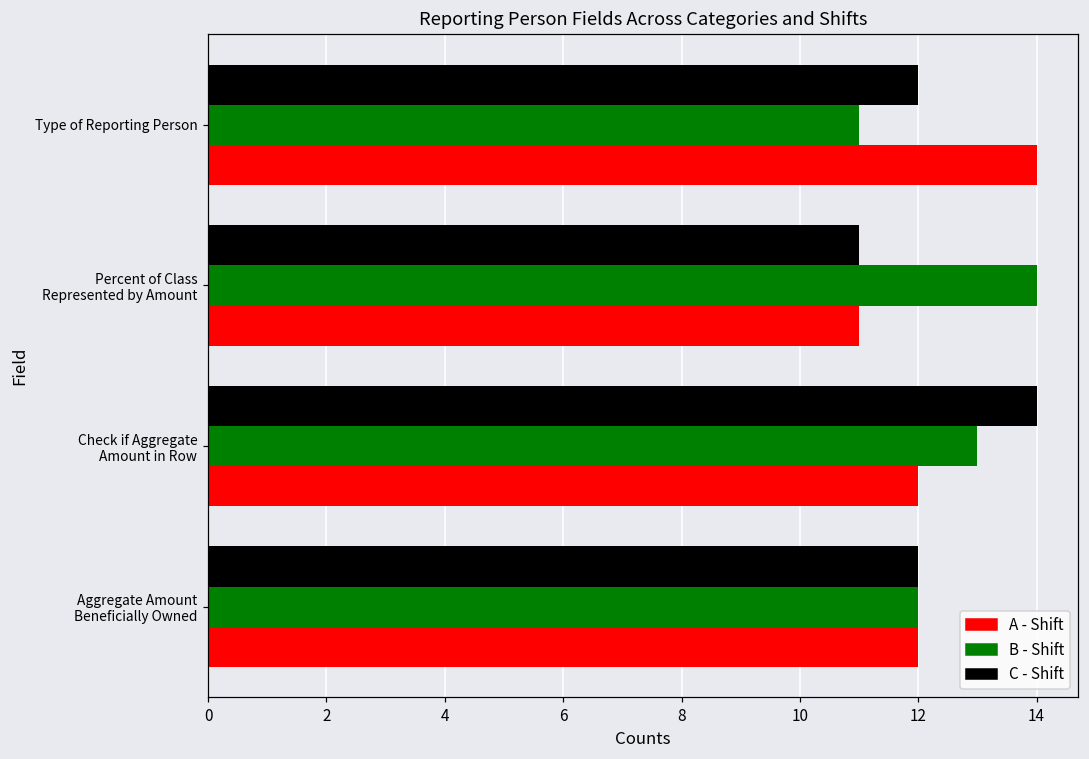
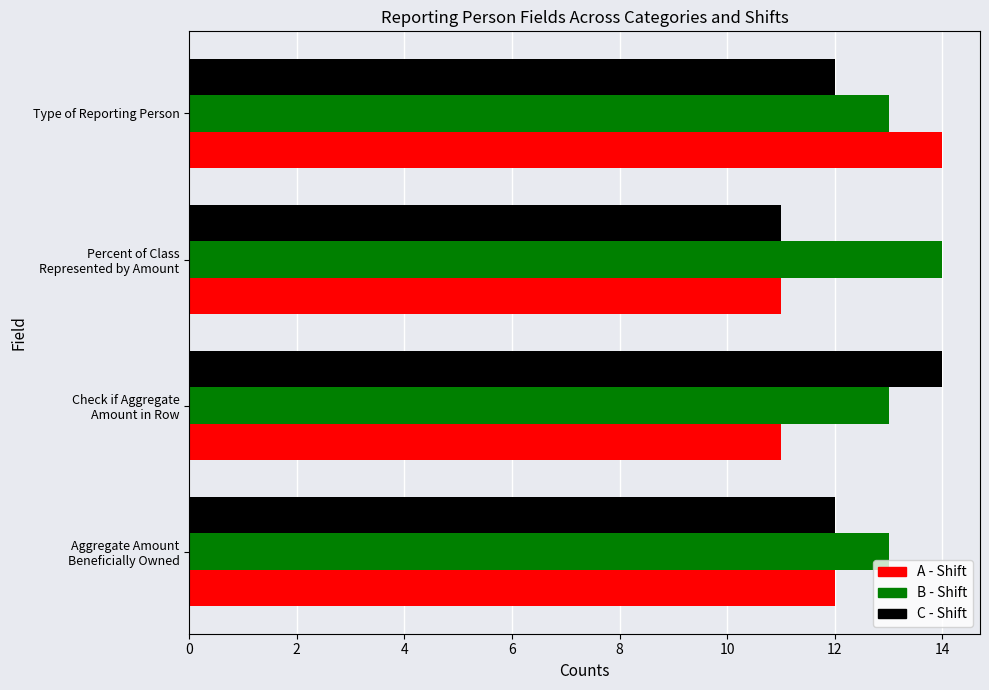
B - Shift, Type of Reporting Person: 11 -> 13
A - Shift, Check if Aggregate Amount in Row: 12 -> 11
B - Shift, Aggregate Amount Beneficially Owned: 12 -> 13
